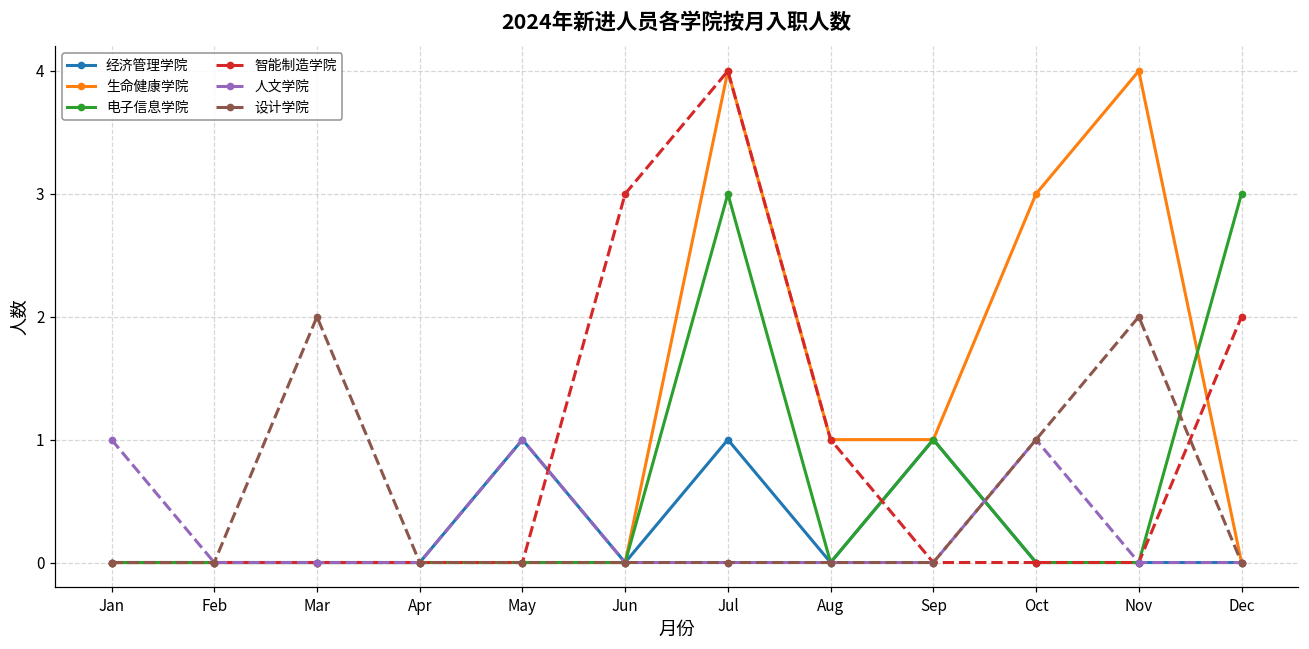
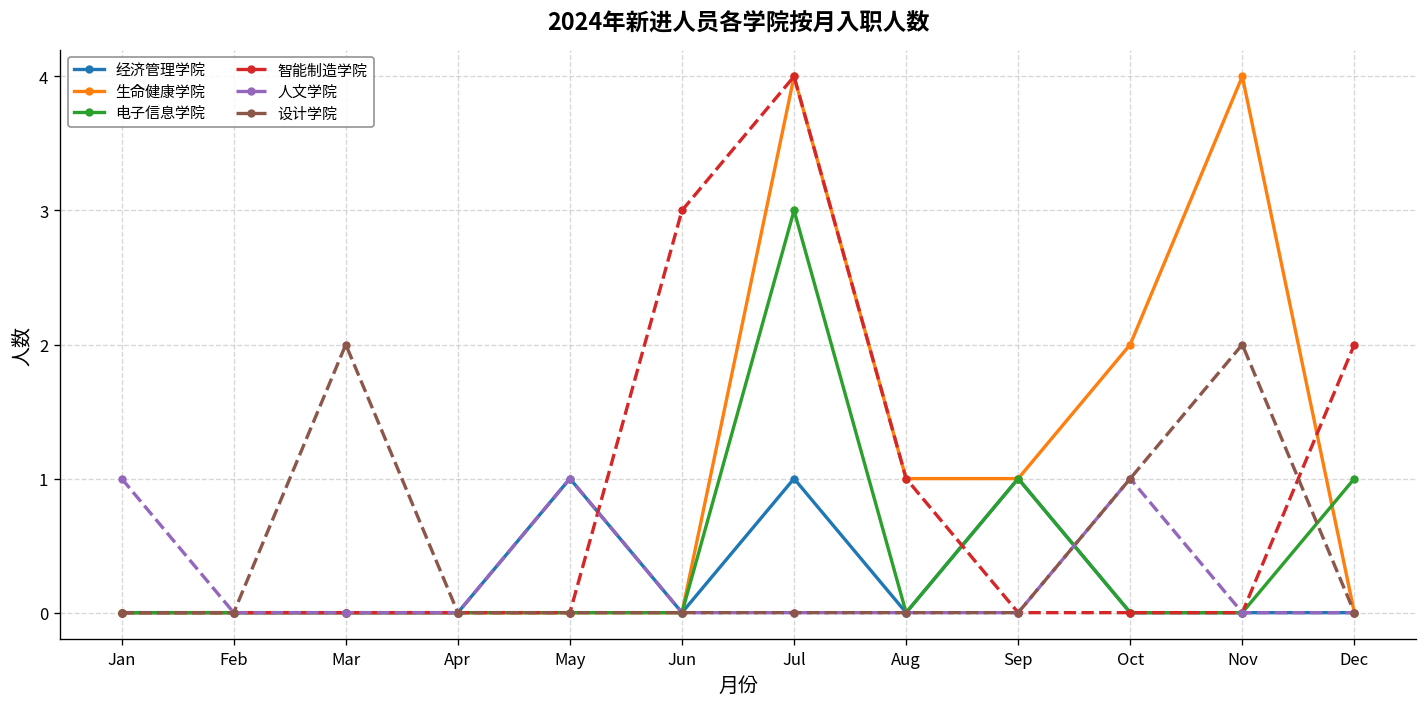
生命健康学院, Oct: 3 -> 2
电子信息学院, Dec: 3 -> 1
